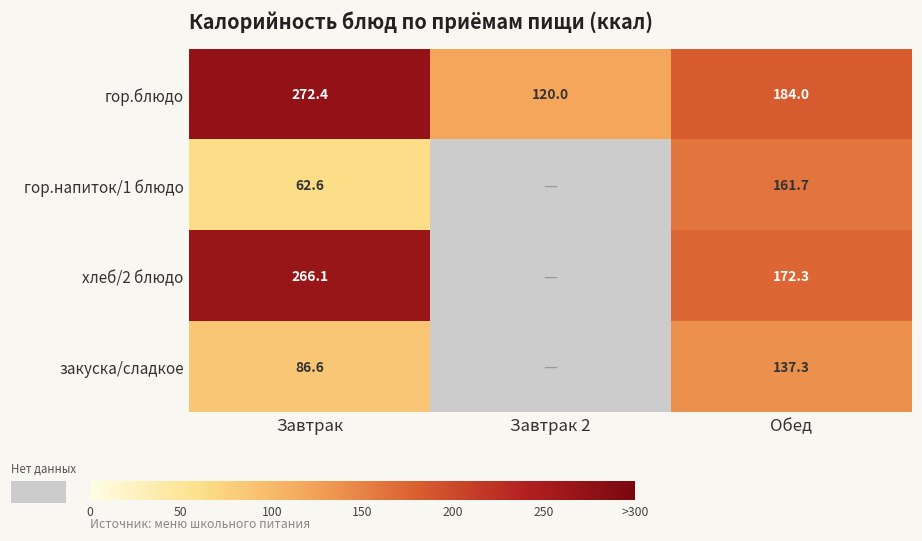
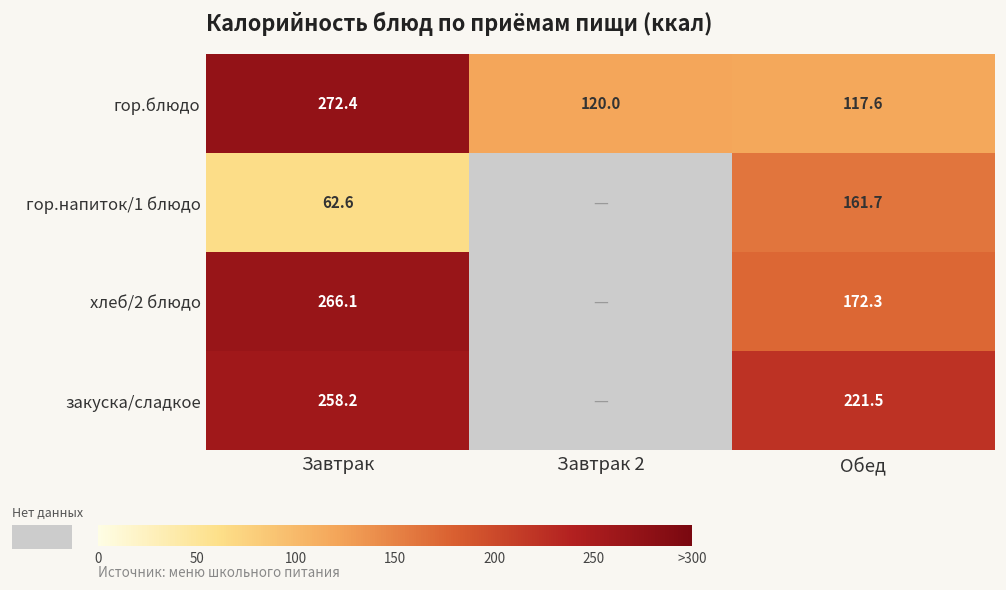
Калорийность блюд по приёмам пищи (ккал), гор.блюдо, Обед: 184.0 -> 117.6
Калорийность блюд по приёмам пищи (ккал), закуска/сладкое, Завтрак: 86.6 -> 258.2
Калорийность блюд по приёмам пищи (ккал), закуска/сладкое, Обед: 137.3 -> 221.5
